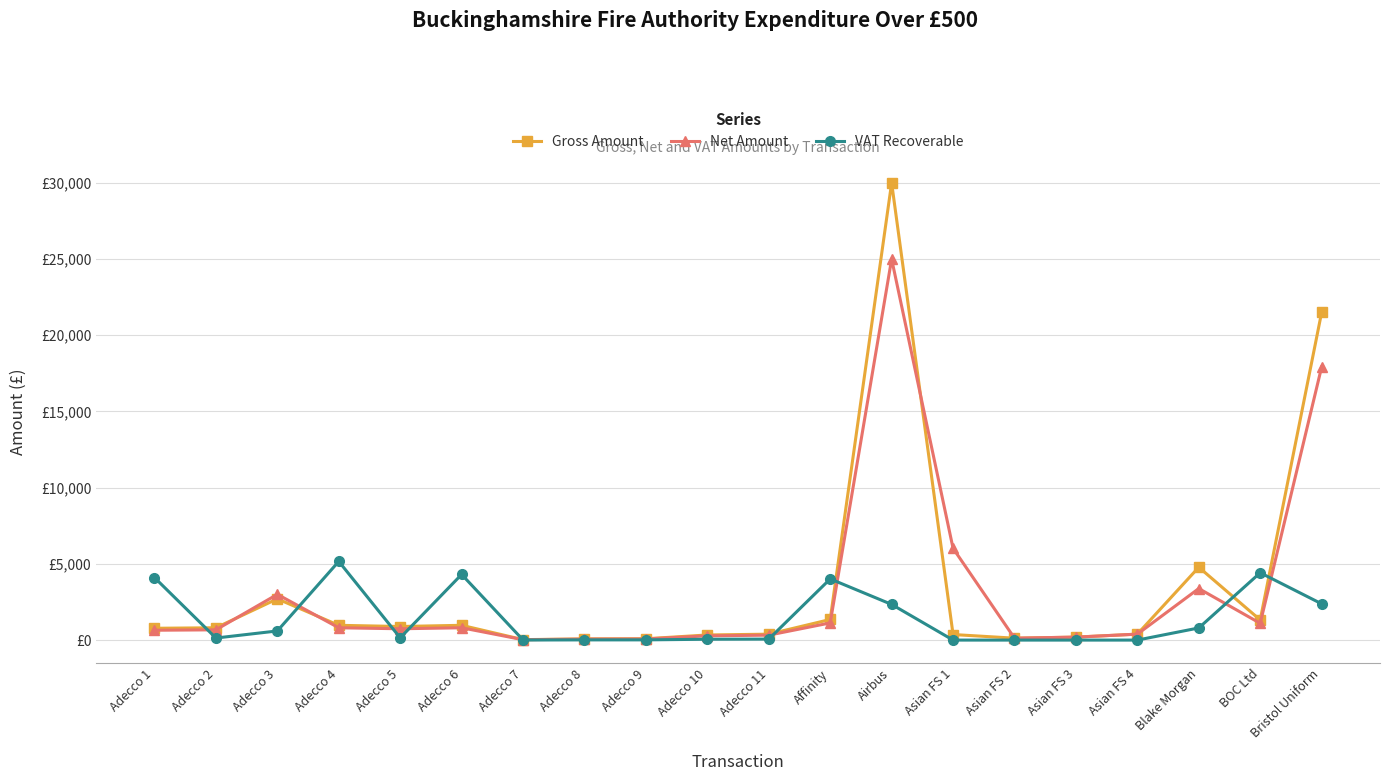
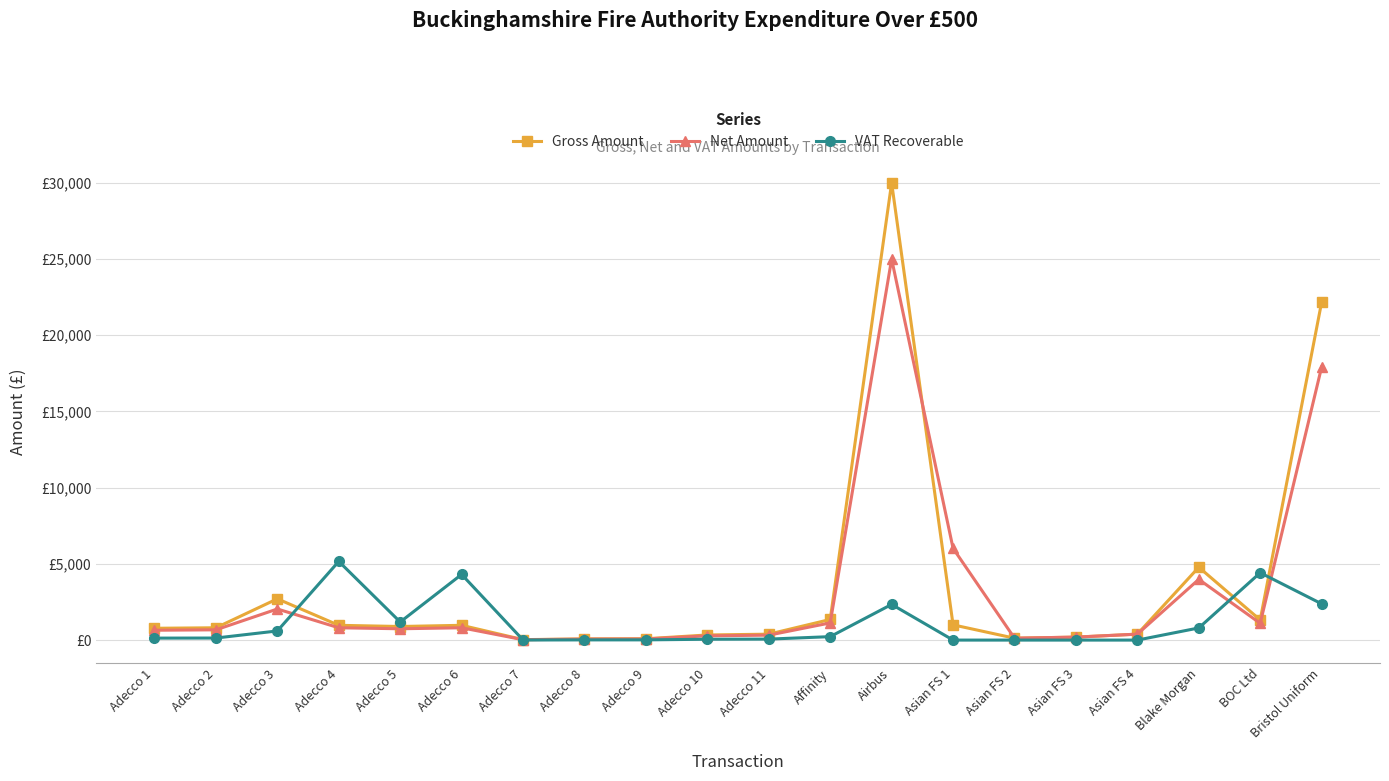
VAT Recoverable, Adecco 1: £4,100 -> £100
Net Amount, Adecco 3: £3,000 -> £2,000
VAT Recoverable, Adecco 5: £100 -> £1,200
VAT Recoverable, Affinity: £4,000 -> £200
Gross Amount, Asian FS 1: £400 -> £1,000
Net Amount, Blake Morgan: £3,400 -> £4,000
Gross Amount, Bristol Uniform: £21,500 -> £22,200
